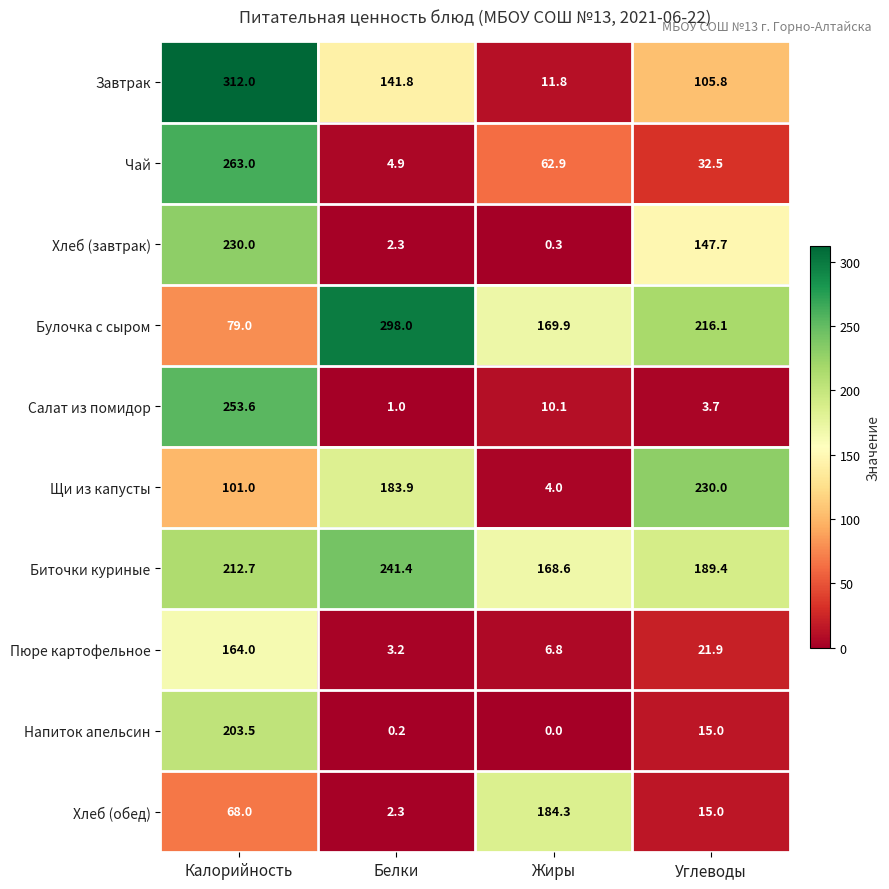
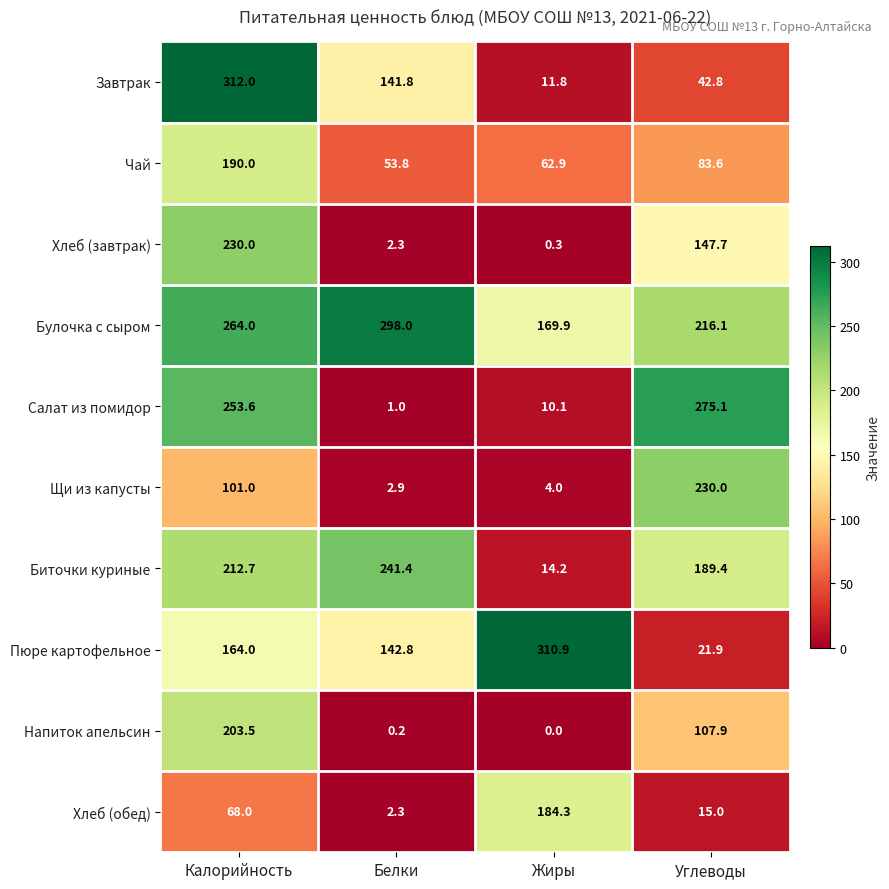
Завтрак, Углеводы: 105.8 -> 42.8
Чай, Калорийность: 263.0 -> 190.0
Чай, Белки: 4.9 -> 53.8
Чай, Углеводы: 32.5 -> 83.6
Булочка с сыром, Калорийность: 79.0 -> 264.0
Салат из помидор, Углеводы: 3.7 -> 275.1
Щи из капусты, Белки: 183.9 -> 2.9
Биточки куриные, Жиры: 168.6 -> 14.2
Пюре картофельное, Белки: 3.2 -> 142.8
Пюре картофельное, Жиры: 6.8 -> 310.9
Напиток апельсин, Углеводы: 15.0 -> 107.9
